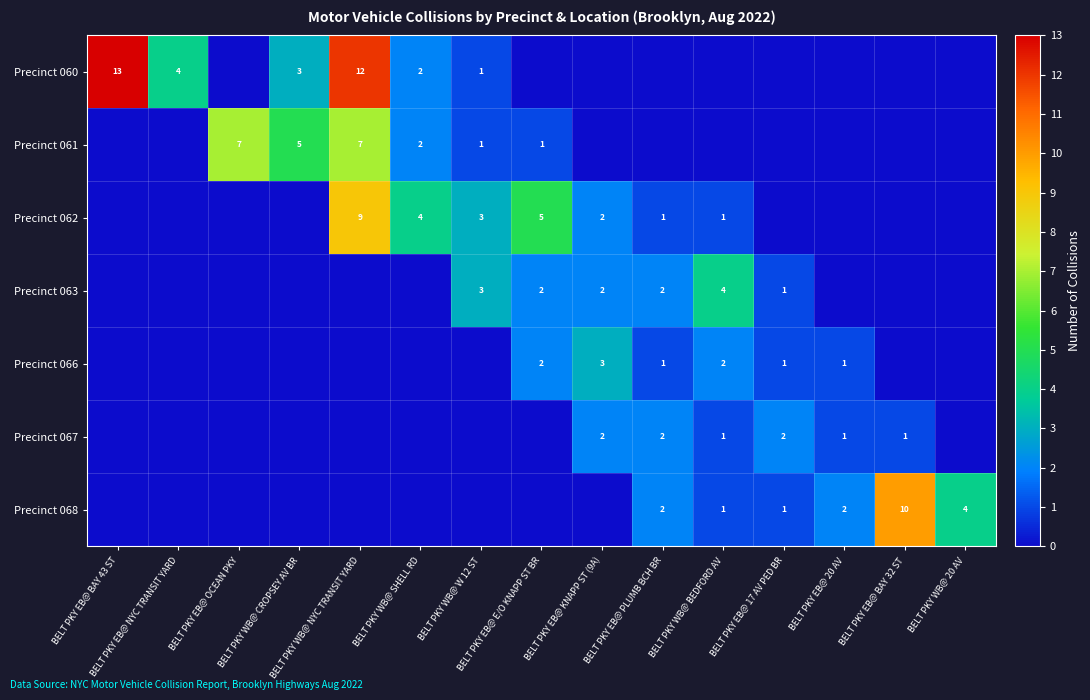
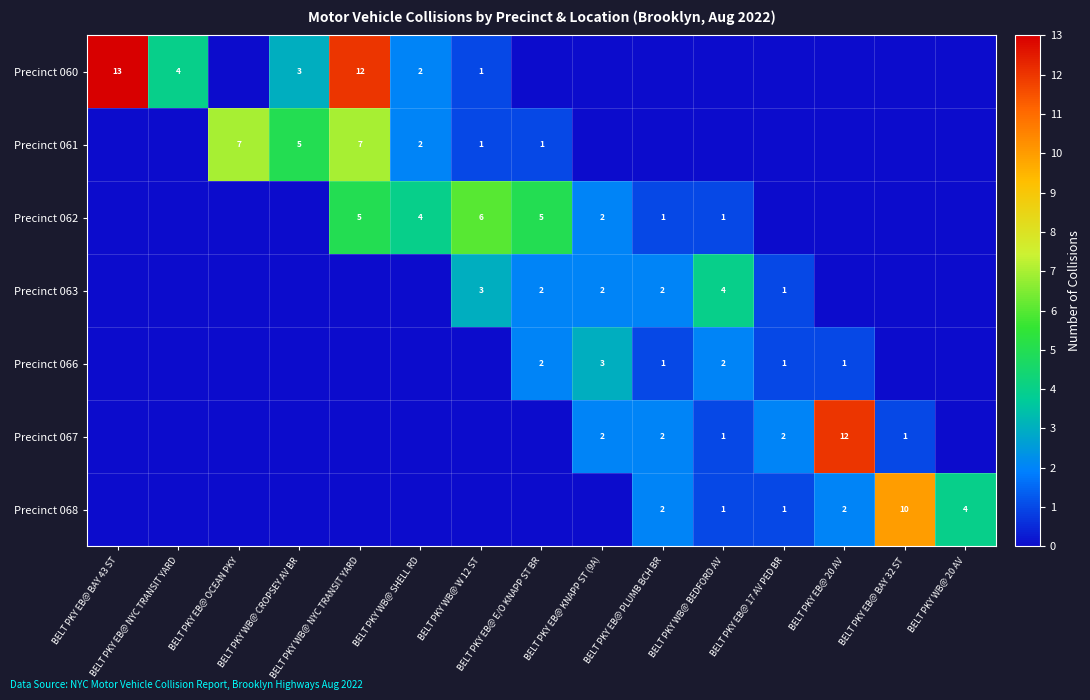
Precinct 062, BELT PKY WB@ NYC TRANSIT YARD: 9 -> 5
Precinct 062, BELT PKY WB@ W 12 ST: 3 -> 6
Precinct 067, BELT PKY EB@ 20 AV: 1 -> 12
